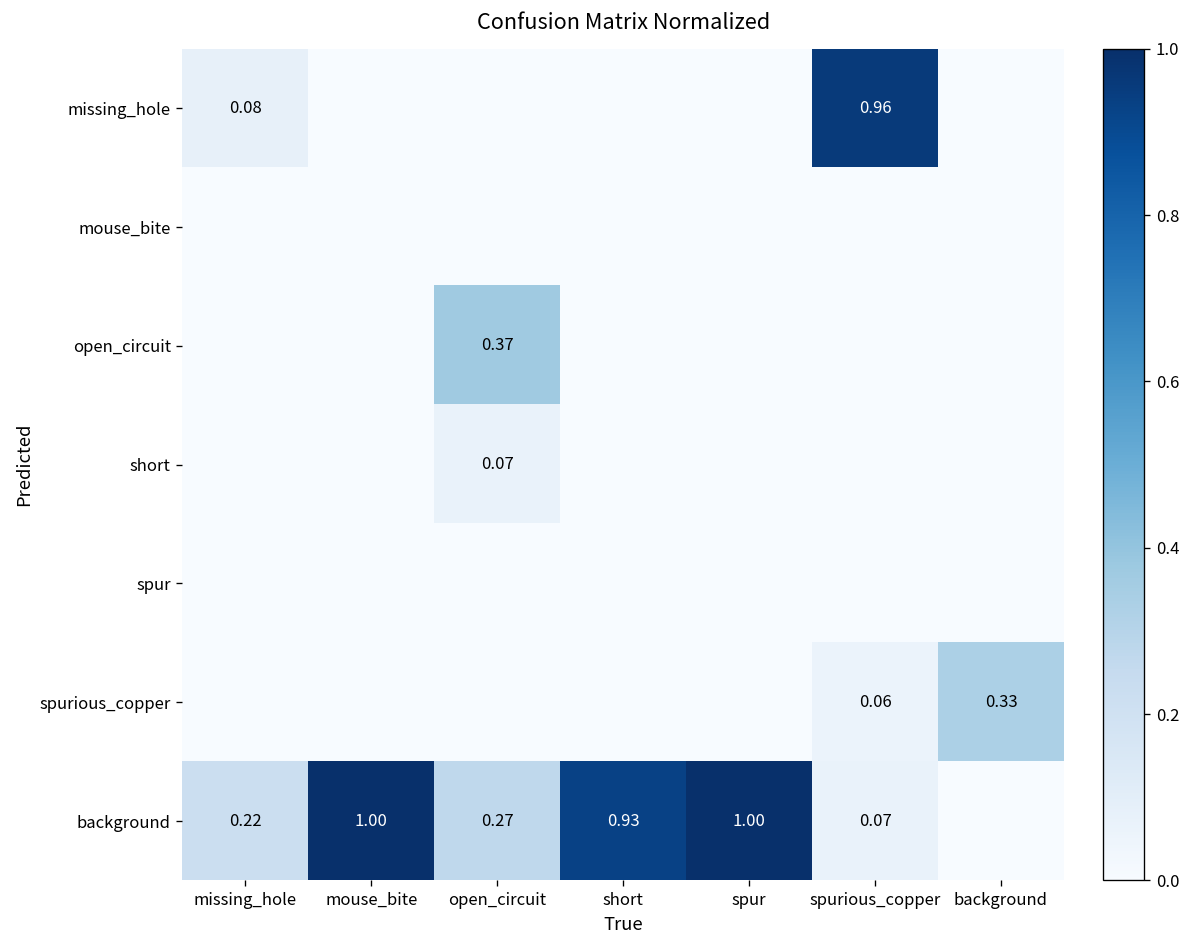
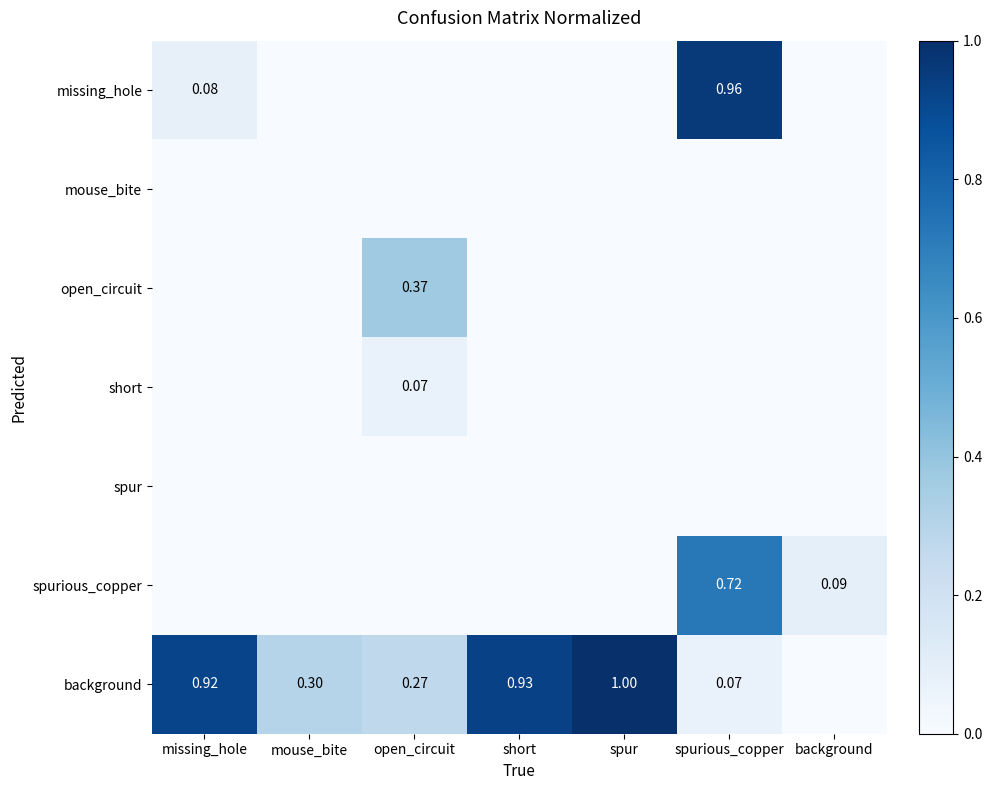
spurious_copper, spurious_copper: 0.06 -> 0.72
spurious_copper, background: 0.33 -> 0.09
background, missing_hole: 0.22 -> 0.92
background, mouse_bite: 1.00 -> 0.30
